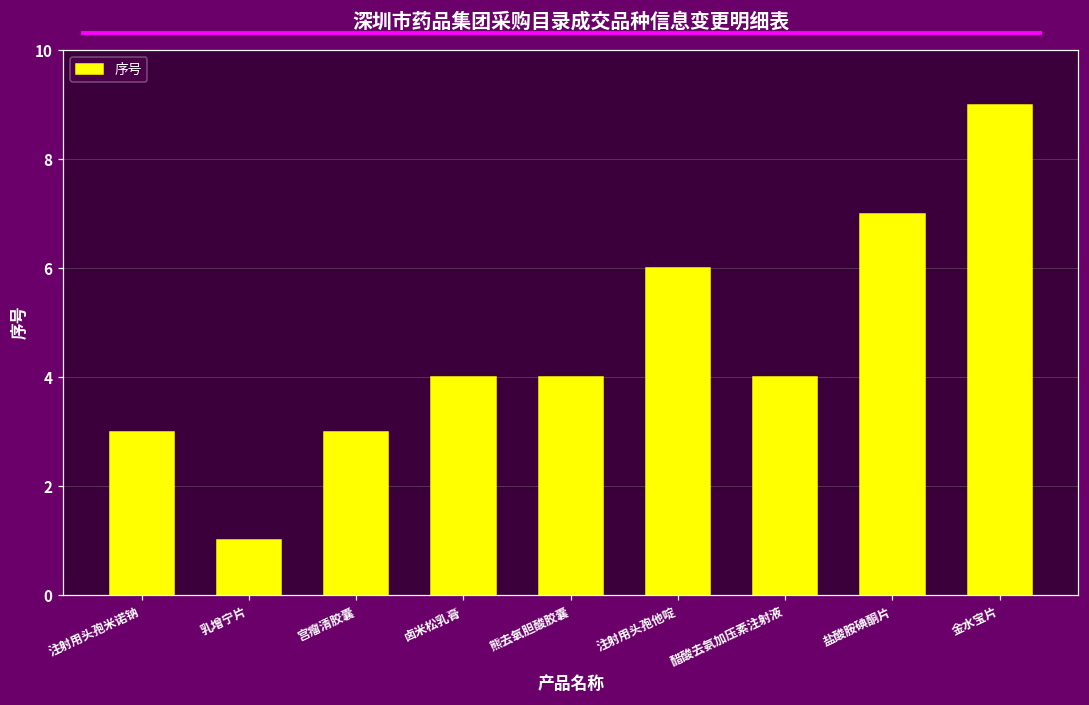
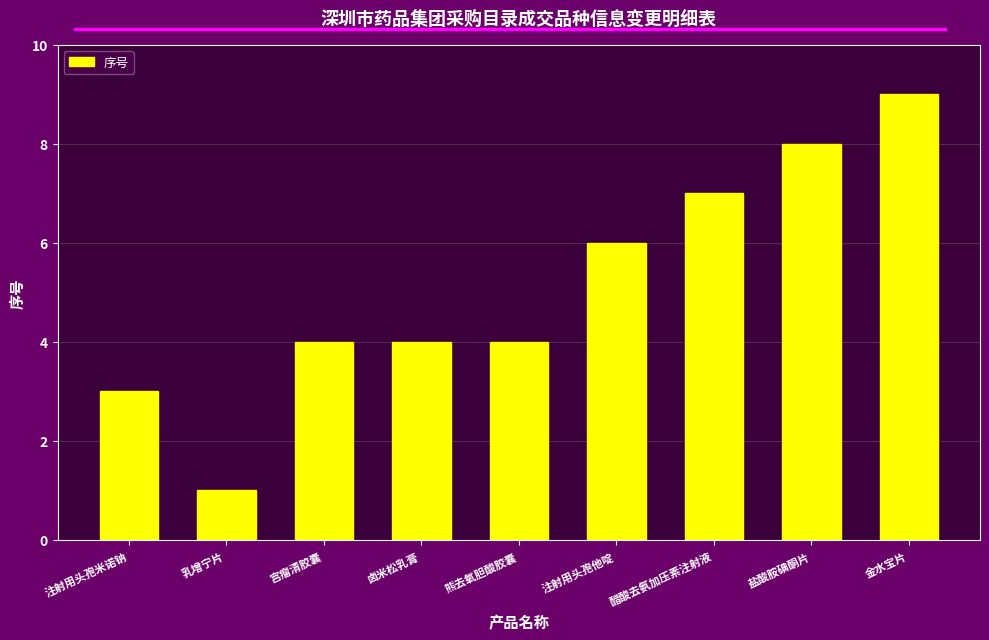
宫瘤清胶囊: 3 -> 4
醋酸去氨加压素注射液: 4 -> 7
盐酸胺碘酮片: 7 -> 8
